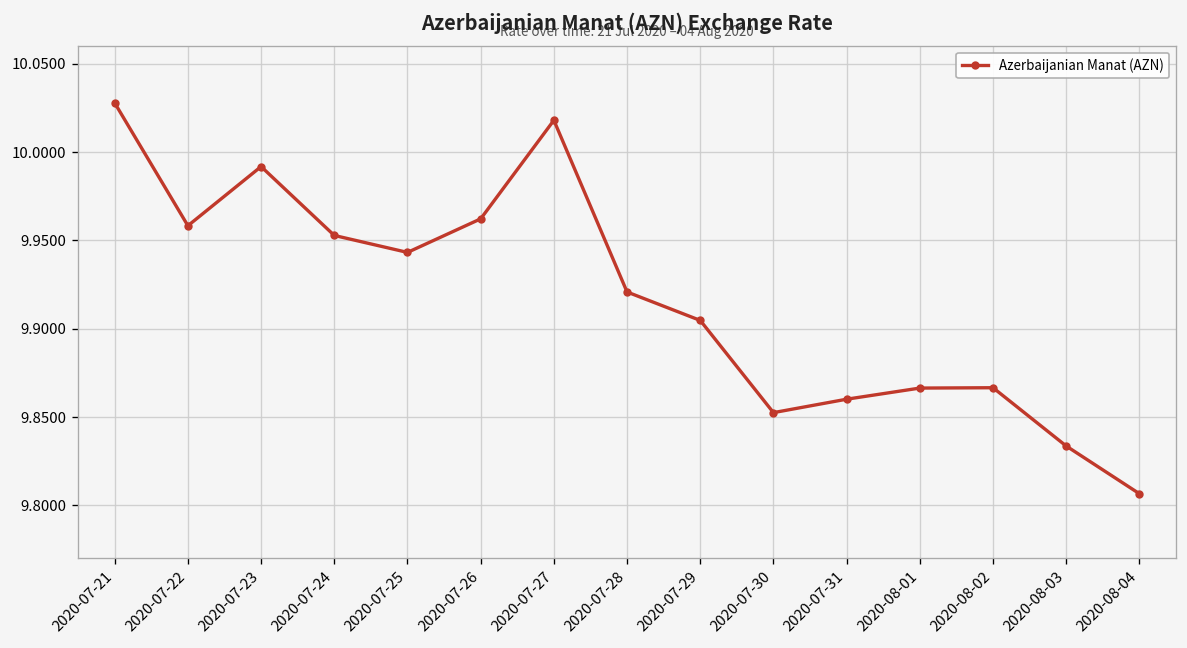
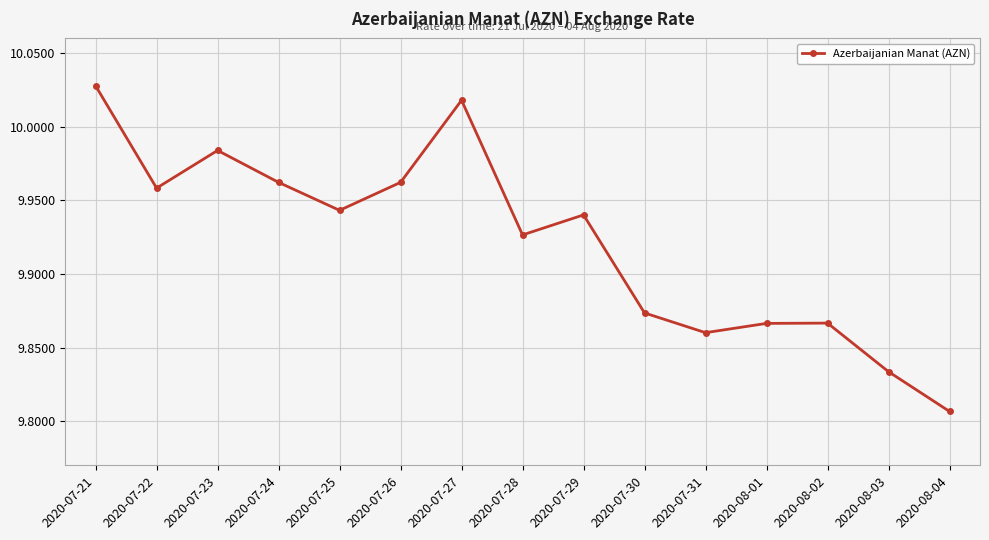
2020-07-23: 9.992 -> 9.984
2020-07-24: 9.953 -> 9.962
2020-07-28: 9.921 -> 9.927
2020-07-29: 9.905 -> 9.940
2020-07-30: 9.853 -> 9.874
